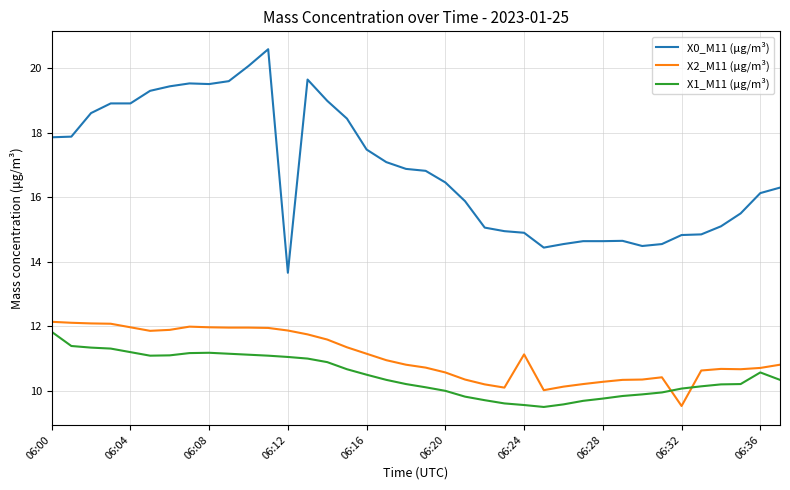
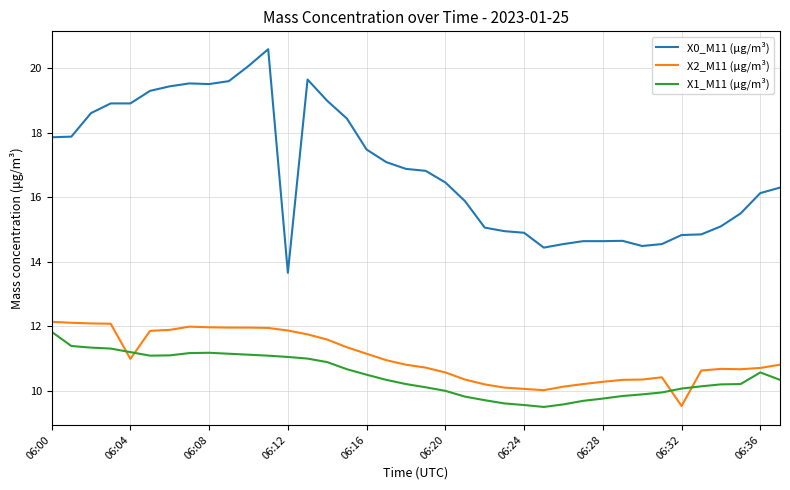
X2_M11 (μg/m³), 06:04: 12.0 -> 11.0
X2_M11 (μg/m³), 06:24: 11.1 -> 10.1
